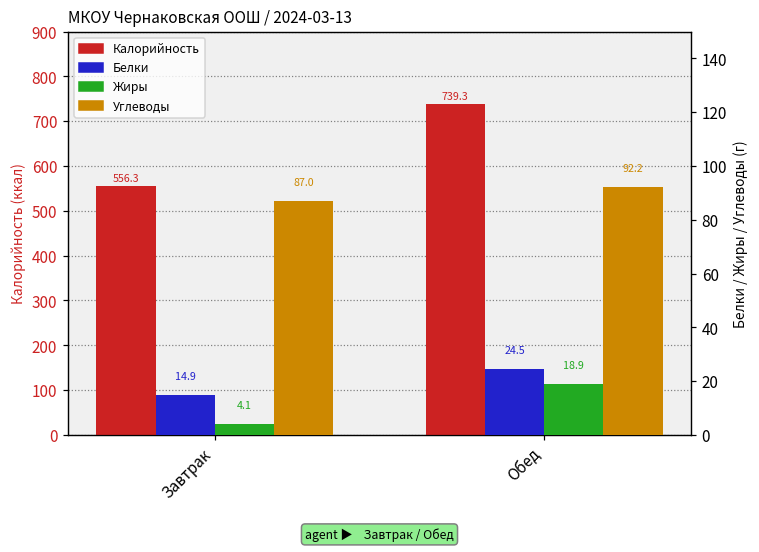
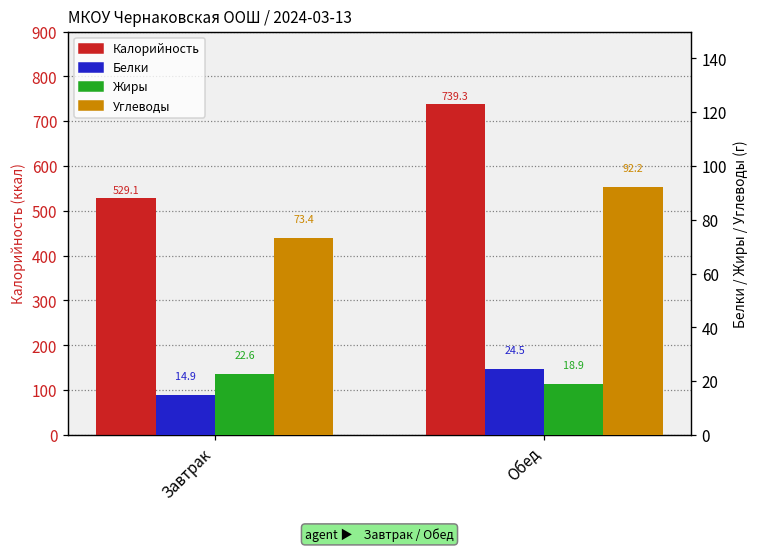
Калорийность, Завтрак: 556.3 -> 529.1
Жиры, Завтрак: 4.1 -> 22.6
Углеводы, Завтрак: 87.0 -> 73.4
